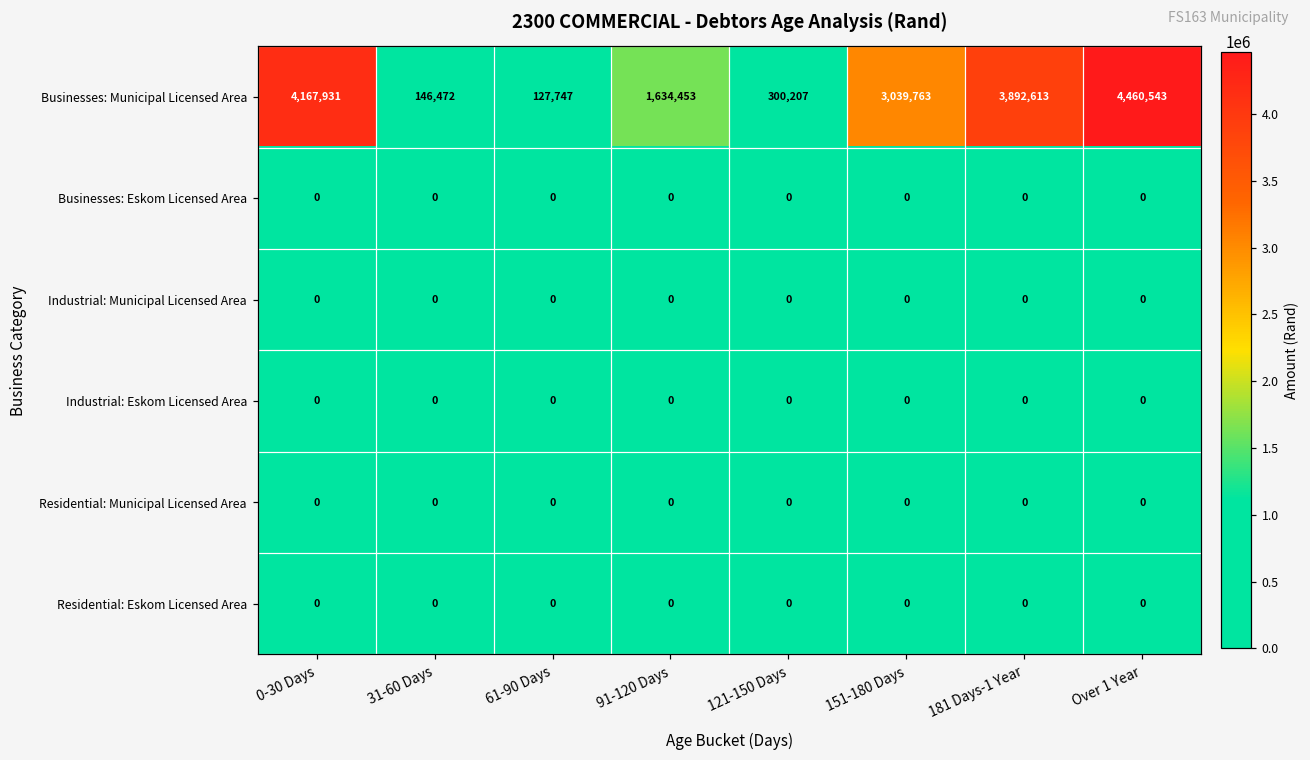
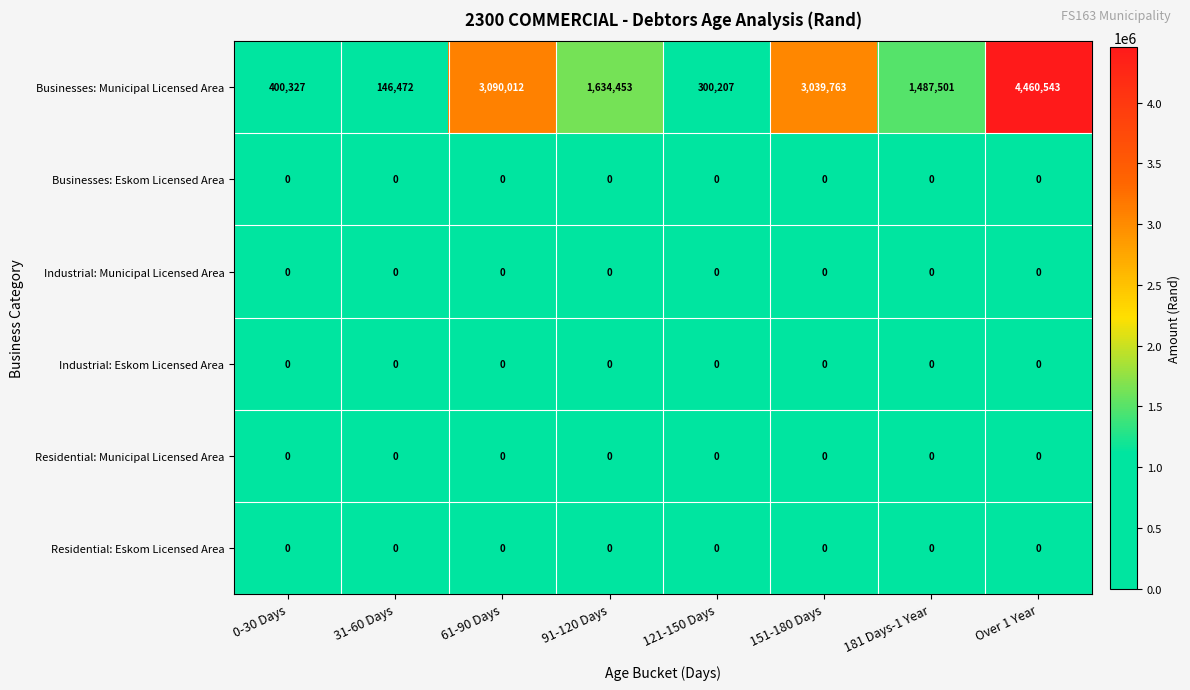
Businesses: Municipal Licensed Area, 0-30 Days: 4,167,931 -> 400,327
Businesses: Municipal Licensed Area, 61-90 Days: 127,747 -> 3,090,012
Businesses: Municipal Licensed Area, 181 Days-1 Year: 3,892,613 -> 1,487,501
